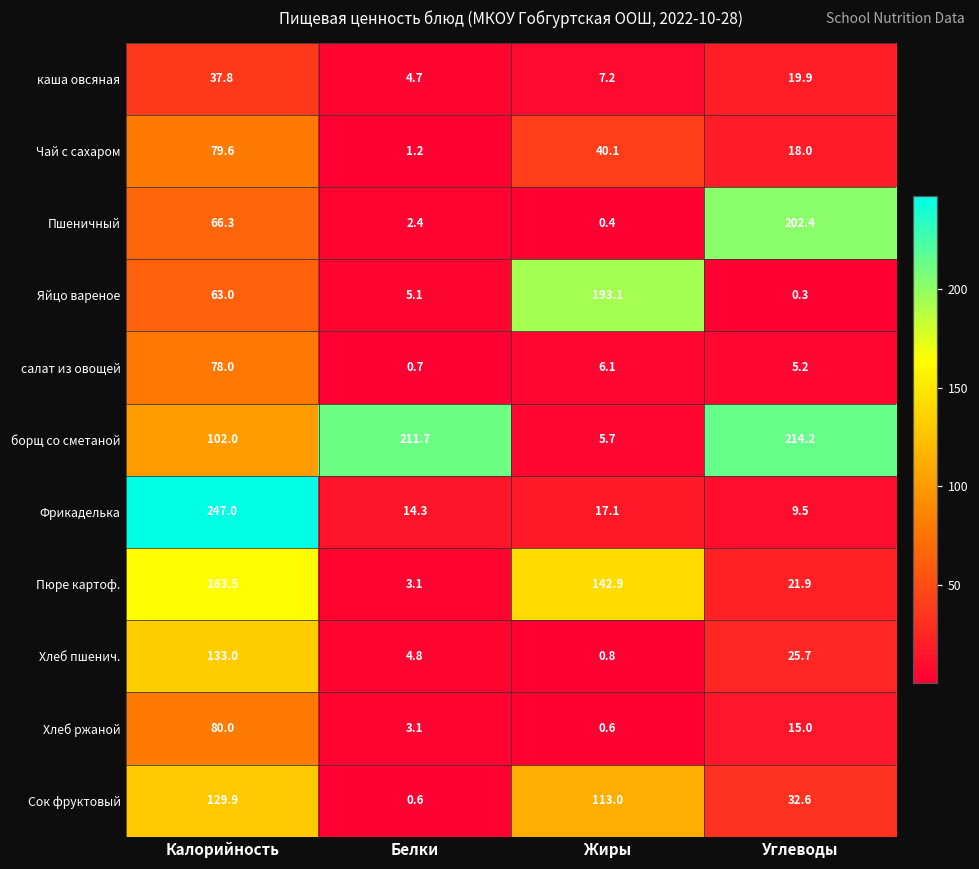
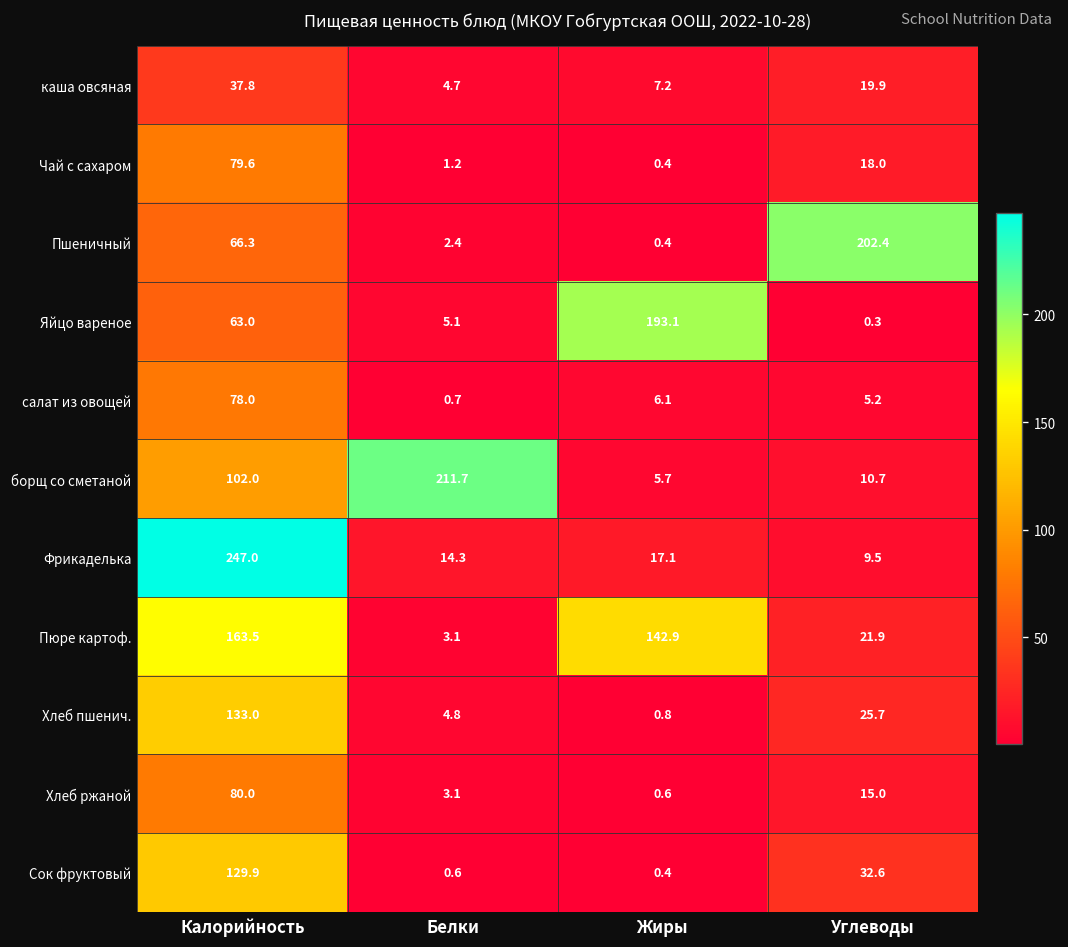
Чай с сахаром, Жиры: 40.1 -> 0.4
борщ со сметаной, Углеводы: 214.2 -> 10.7
Сок фруктовый, Жиры: 113.0 -> 0.4
